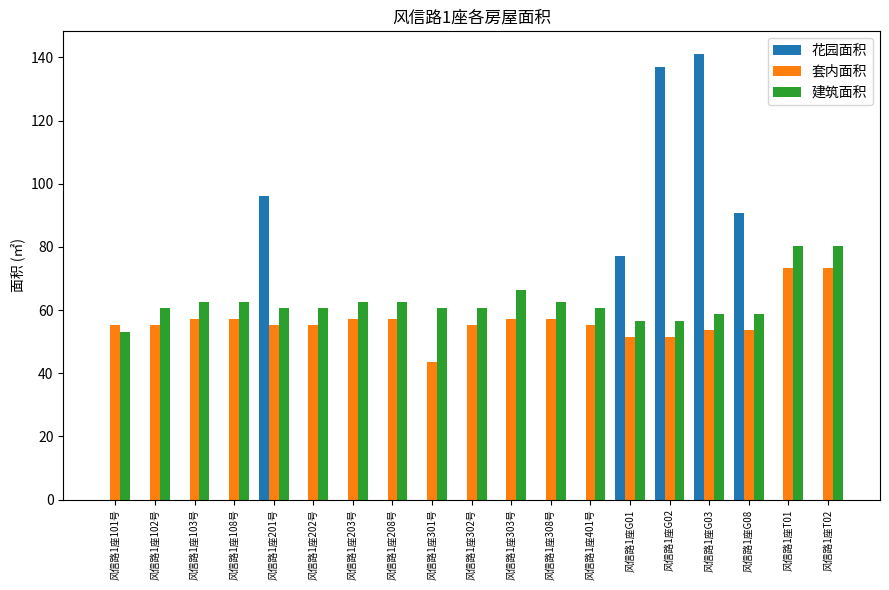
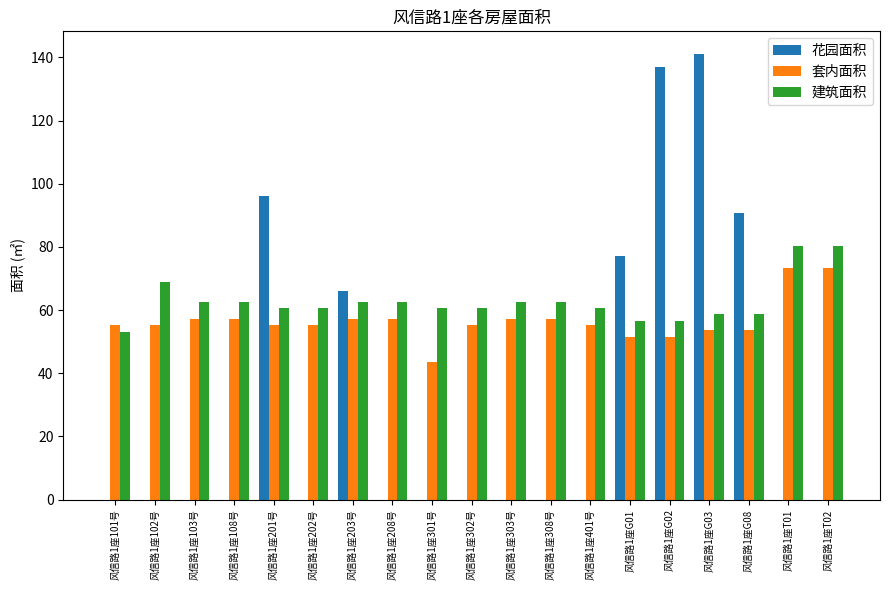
建筑面积, 风信路1座102号: 61 -> 69
花园面积, 风信路1座203号: 0 -> 66
建筑面积, 风信路1座303号: 66 -> 63
